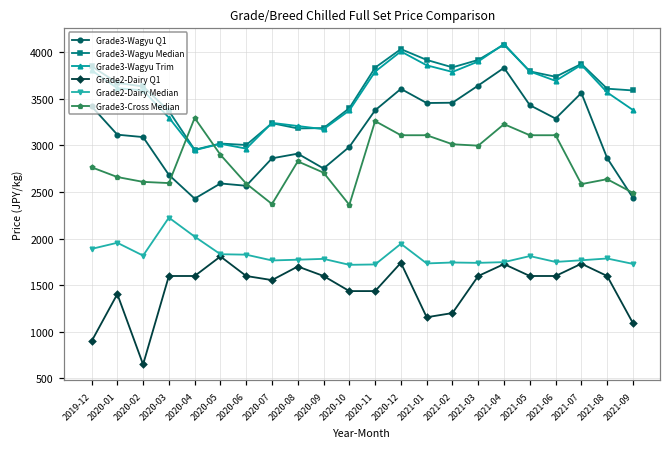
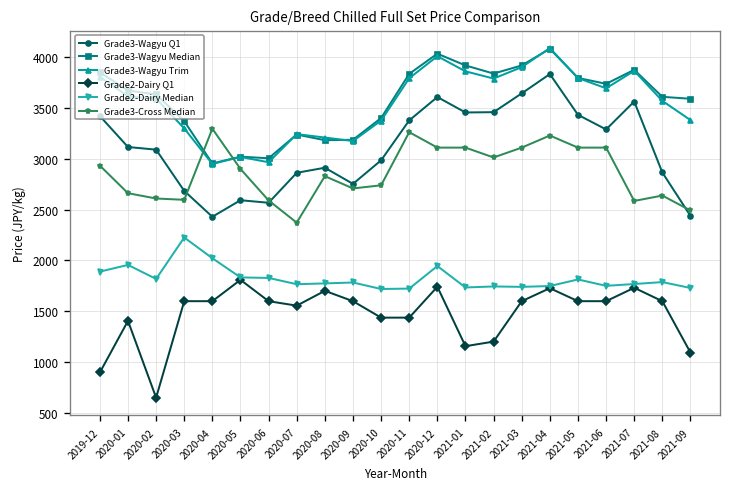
Grade3-Cross Median, 2019-12: 2800 -> 2900
Grade3-Cross Median, 2020-10: 2400 -> 2700
Grade3-Cross Median, 2021-03: 3000 -> 3100
